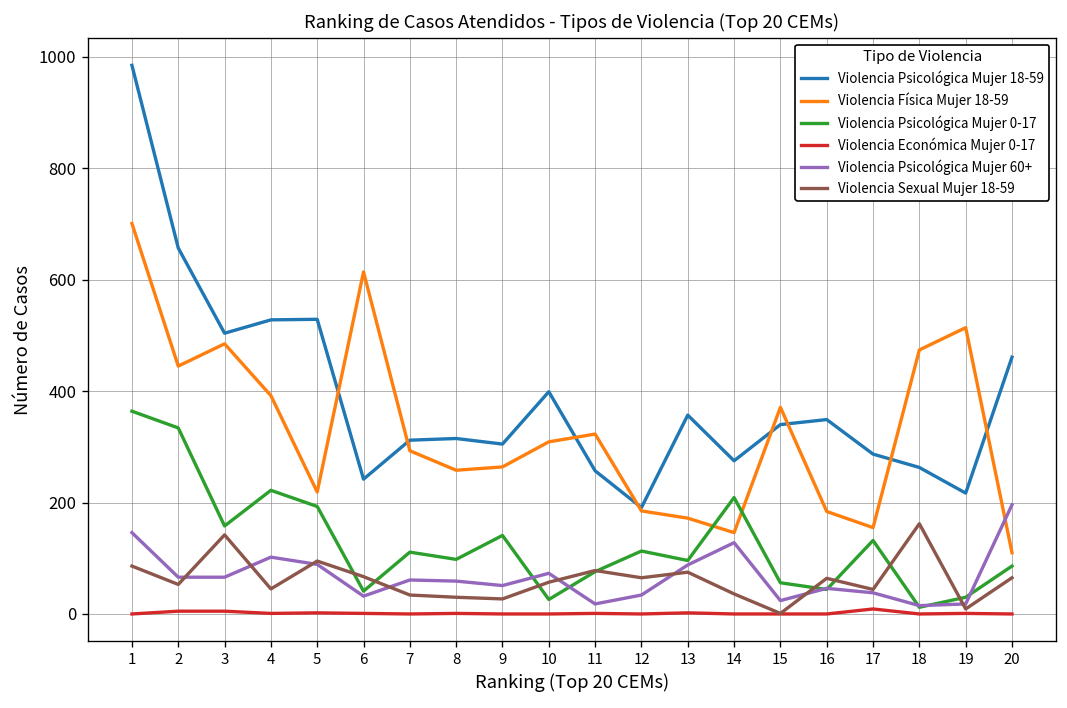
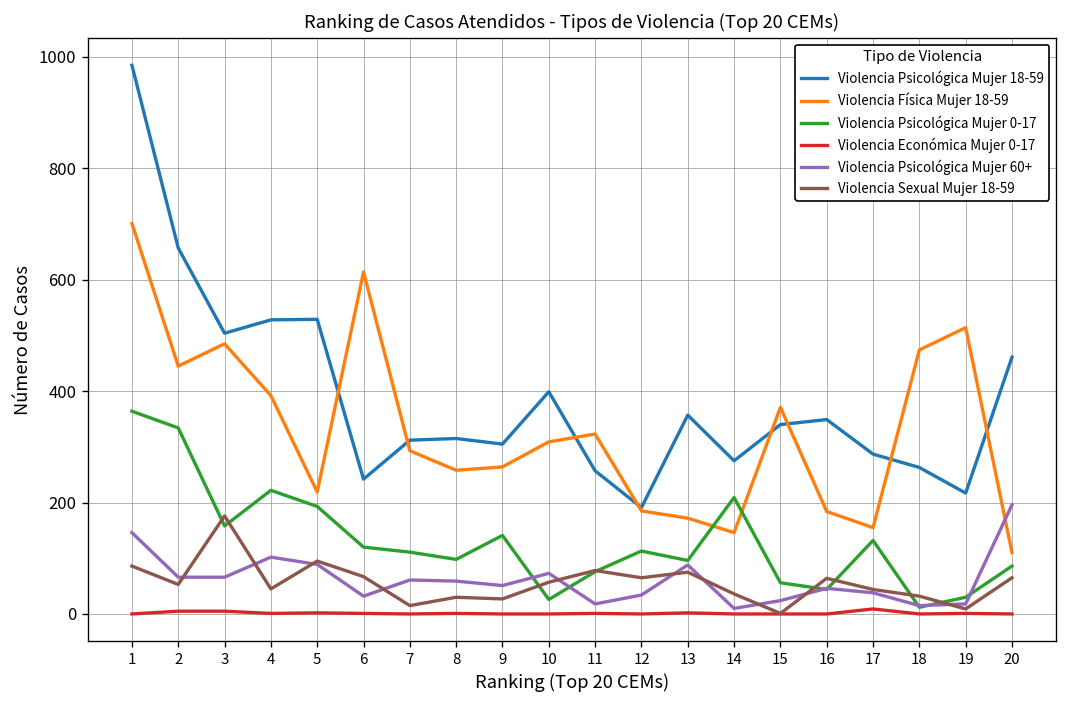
Violencia Sexual Mujer 18-59, 3: 140 -> 180
Violencia Psicológica Mujer 0-17, 6: 40 -> 120
Violencia Sexual Mujer 18-59, 7: 30 -> 20
Violencia Psicológica Mujer 60+, 14: 130 -> 10
Violencia Sexual Mujer 18-59, 18: 160 -> 30
